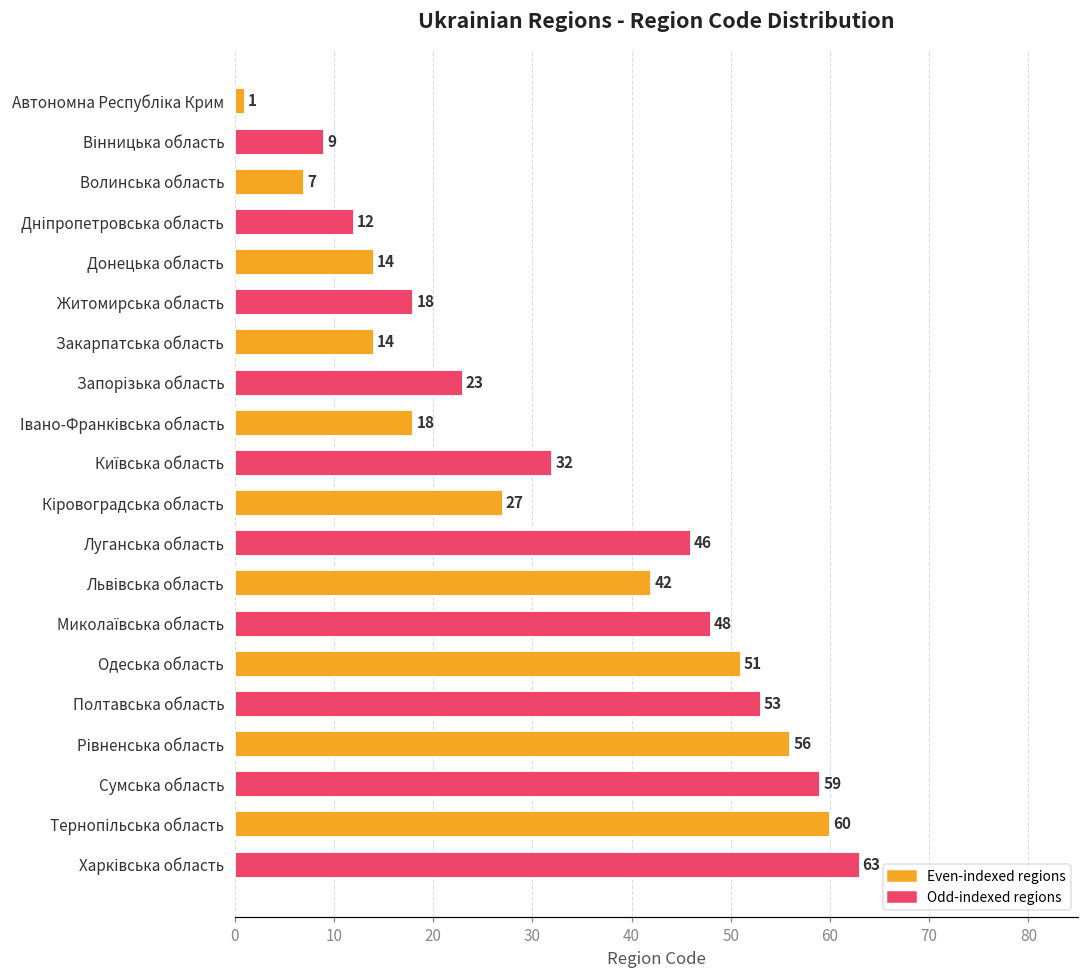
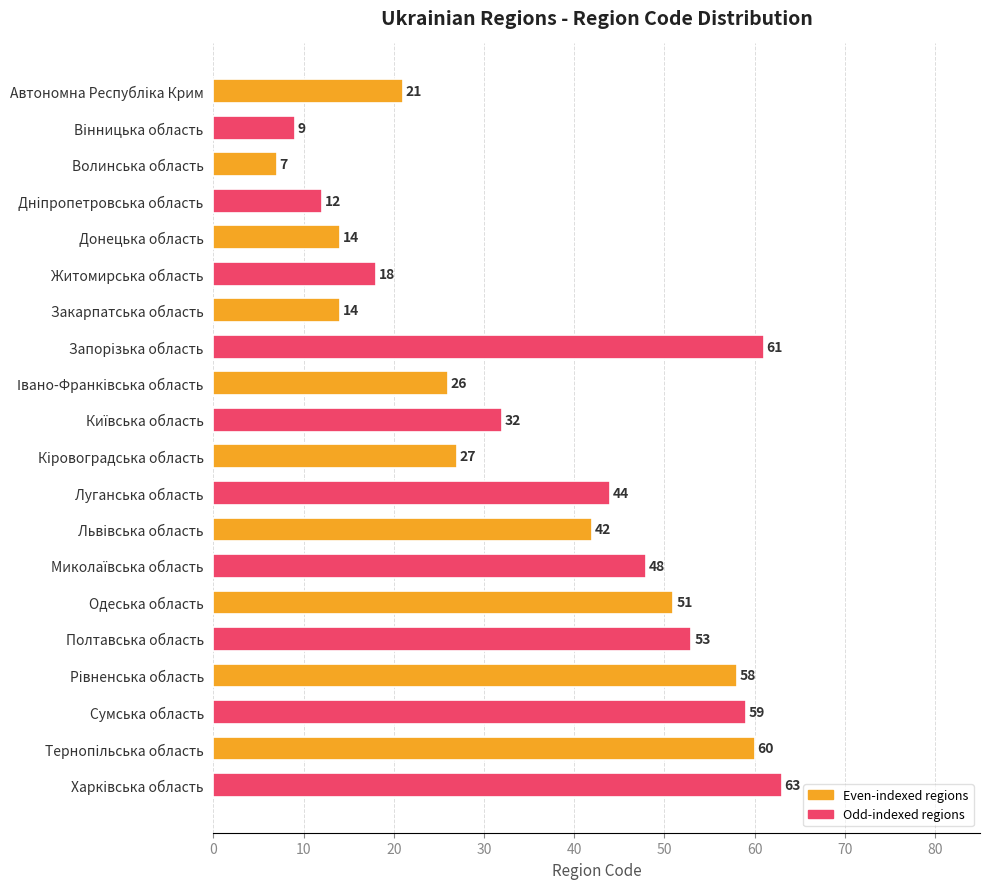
Автономна Республіка Крим: 1 -> 21
Запорізька область: 23 -> 61
Івано-Франківська область: 18 -> 26
Луганська область: 46 -> 44
Рівненська область: 56 -> 58
